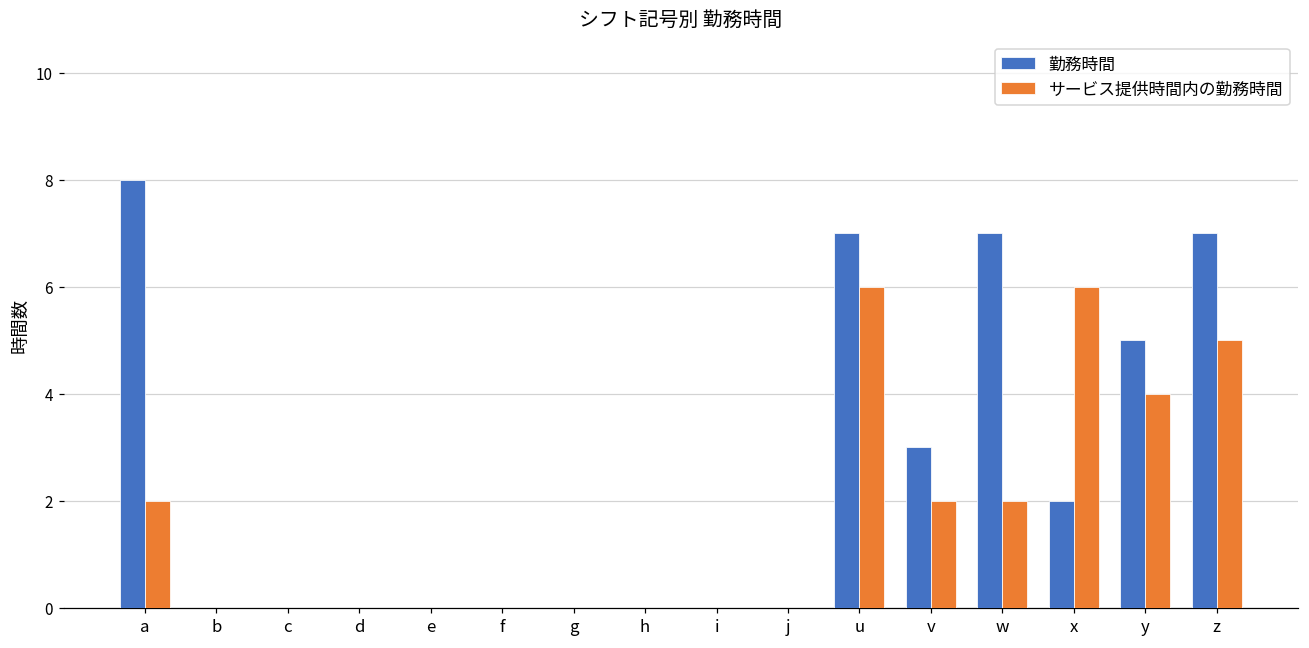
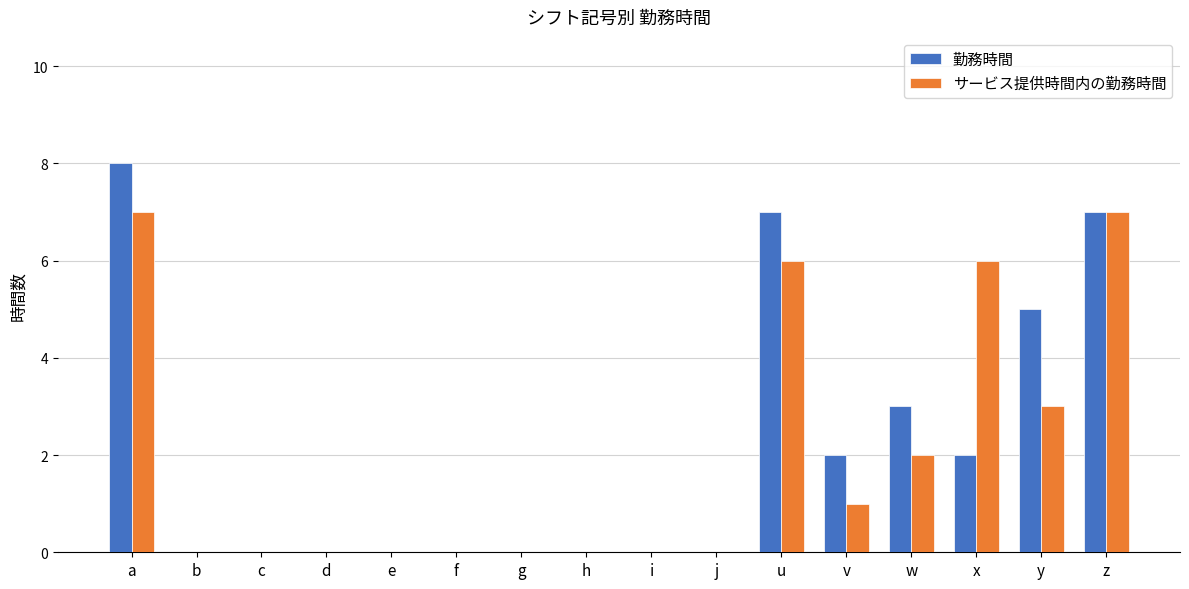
サービス提供時間内の勤務時間, a: 2 -> 7
勤務時間, v: 3 -> 2
サービス提供時間内の勤務時間, v: 2 -> 1
勤務時間, w: 7 -> 3
サービス提供時間内の勤務時間, y: 4 -> 3
サービス提供時間内の勤務時間, z: 5 -> 7
